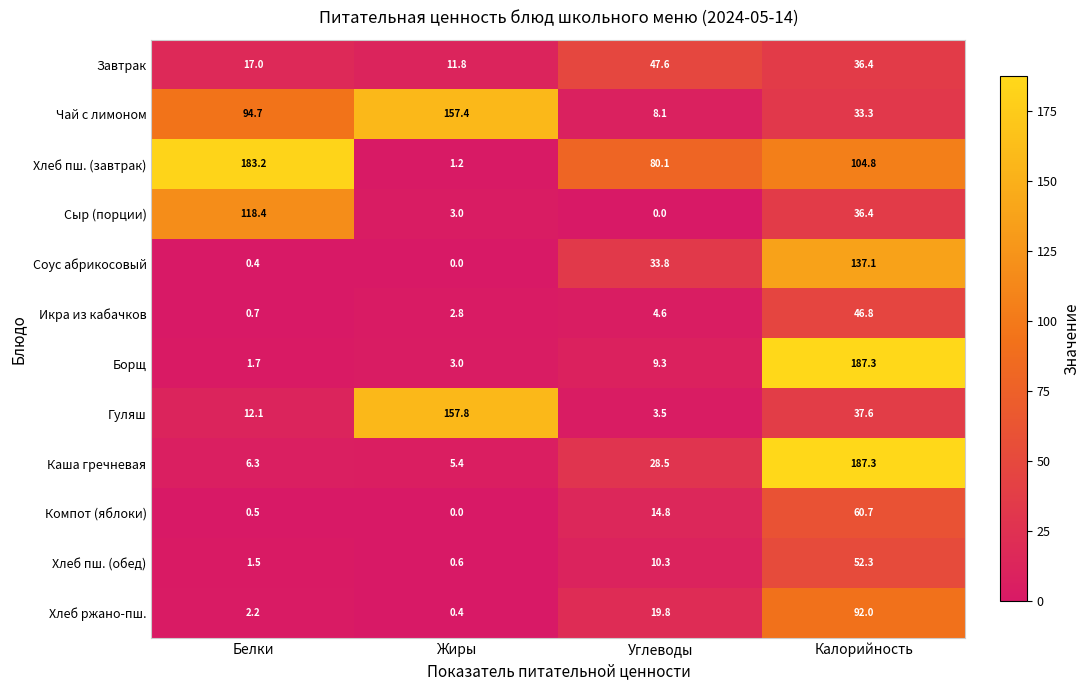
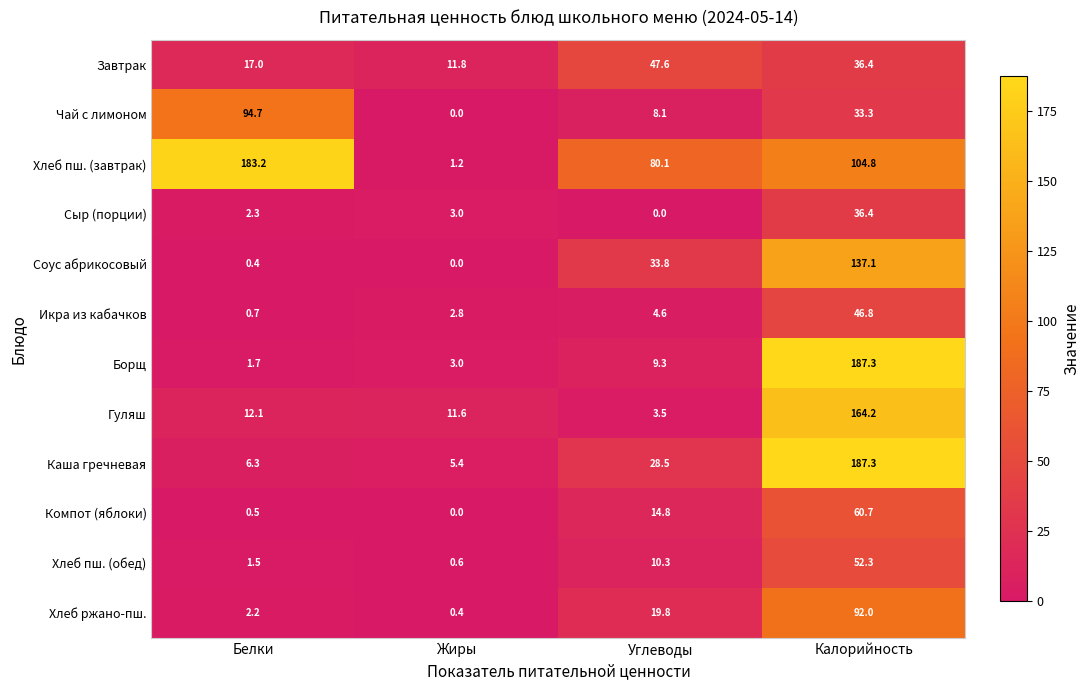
Чай с лимоном, Жиры: 157.4 -> 0.0
Сыр (порции), Белки: 118.4 -> 2.3
Гуляш, Жиры: 157.8 -> 11.6
Гуляш, Калорийность: 37.6 -> 164.2
